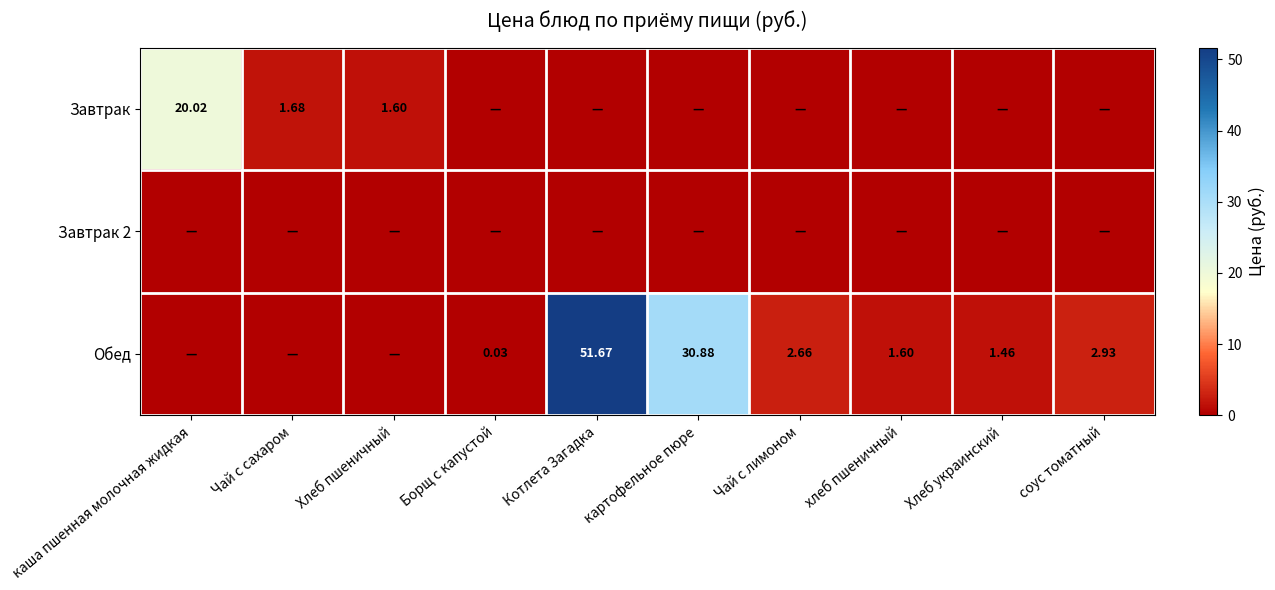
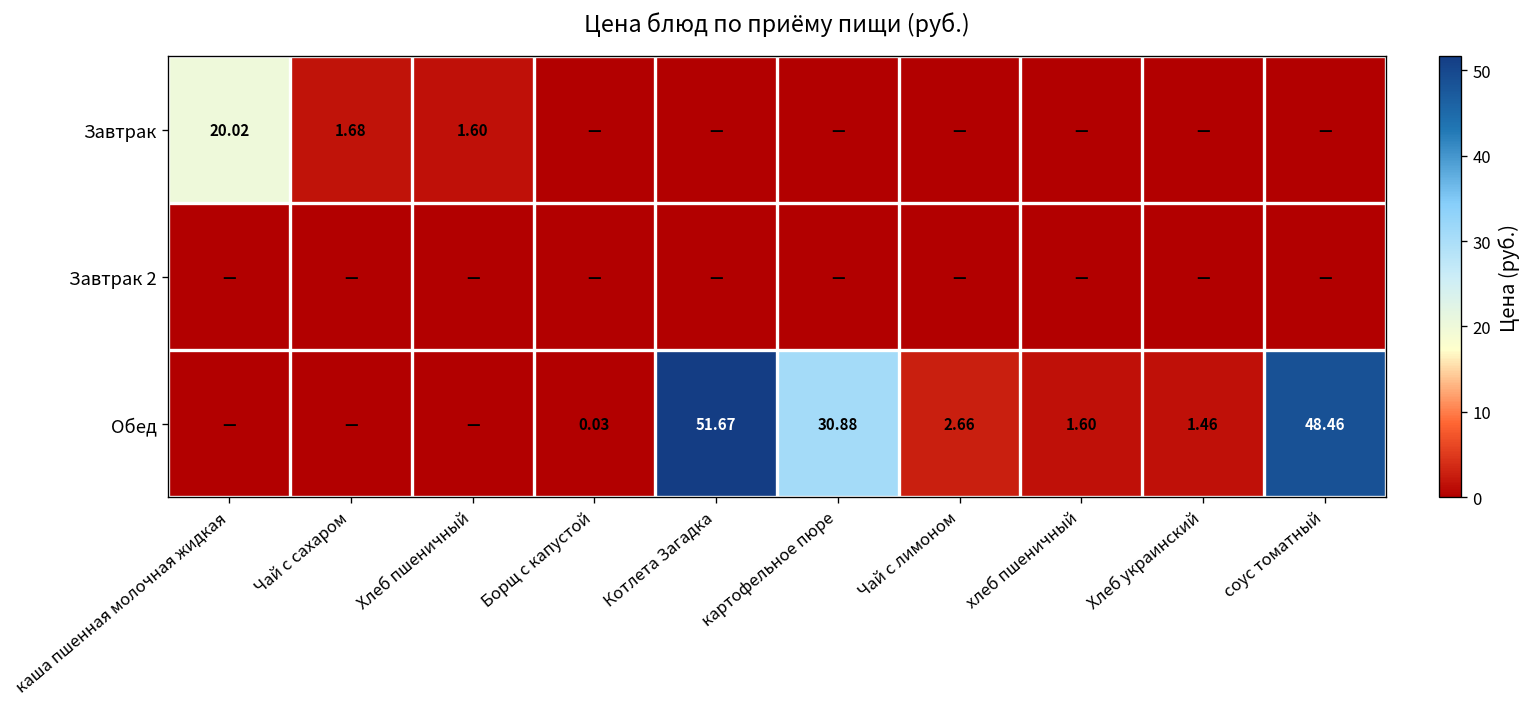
Обед, соус томатный: 2.93 -> 48.46
